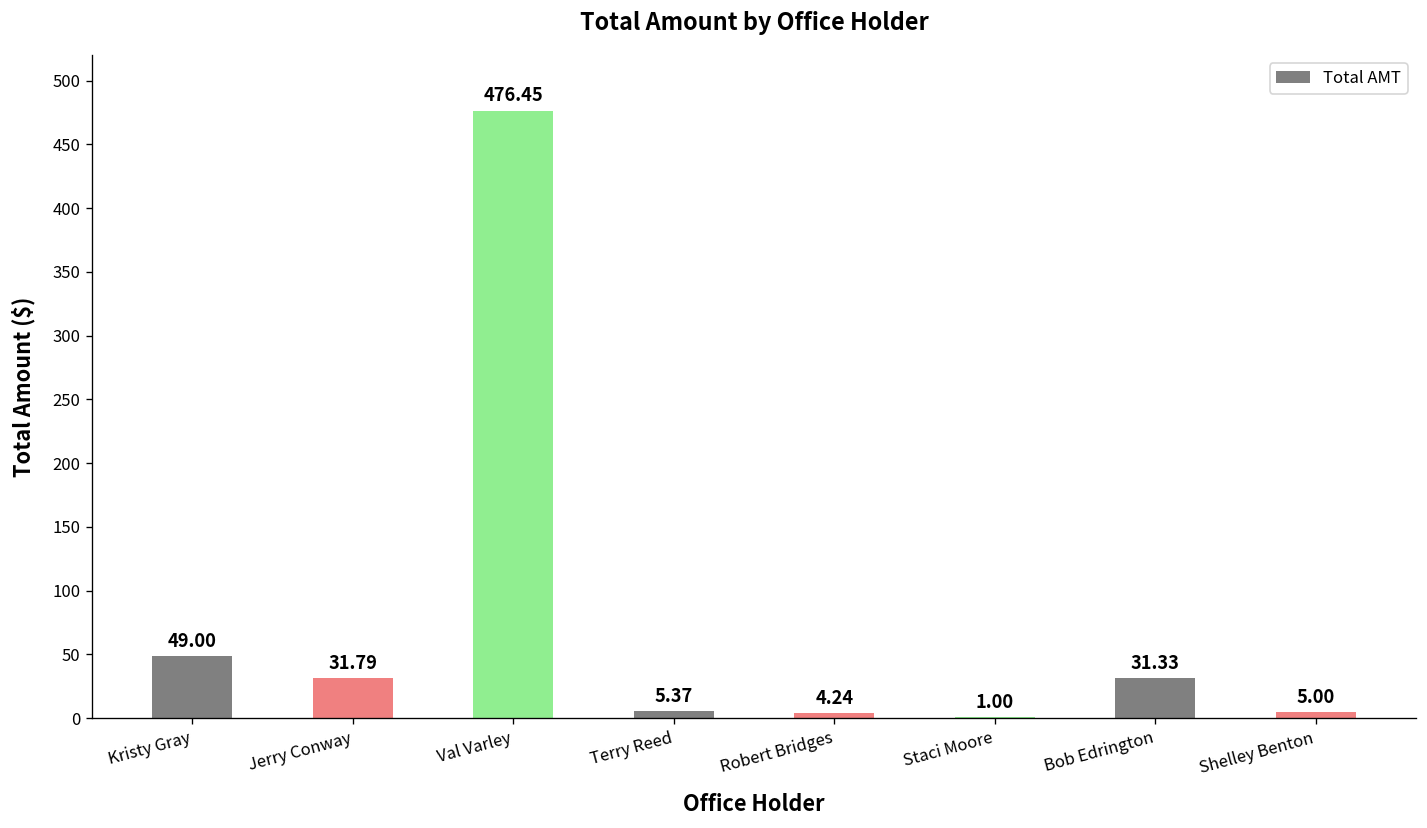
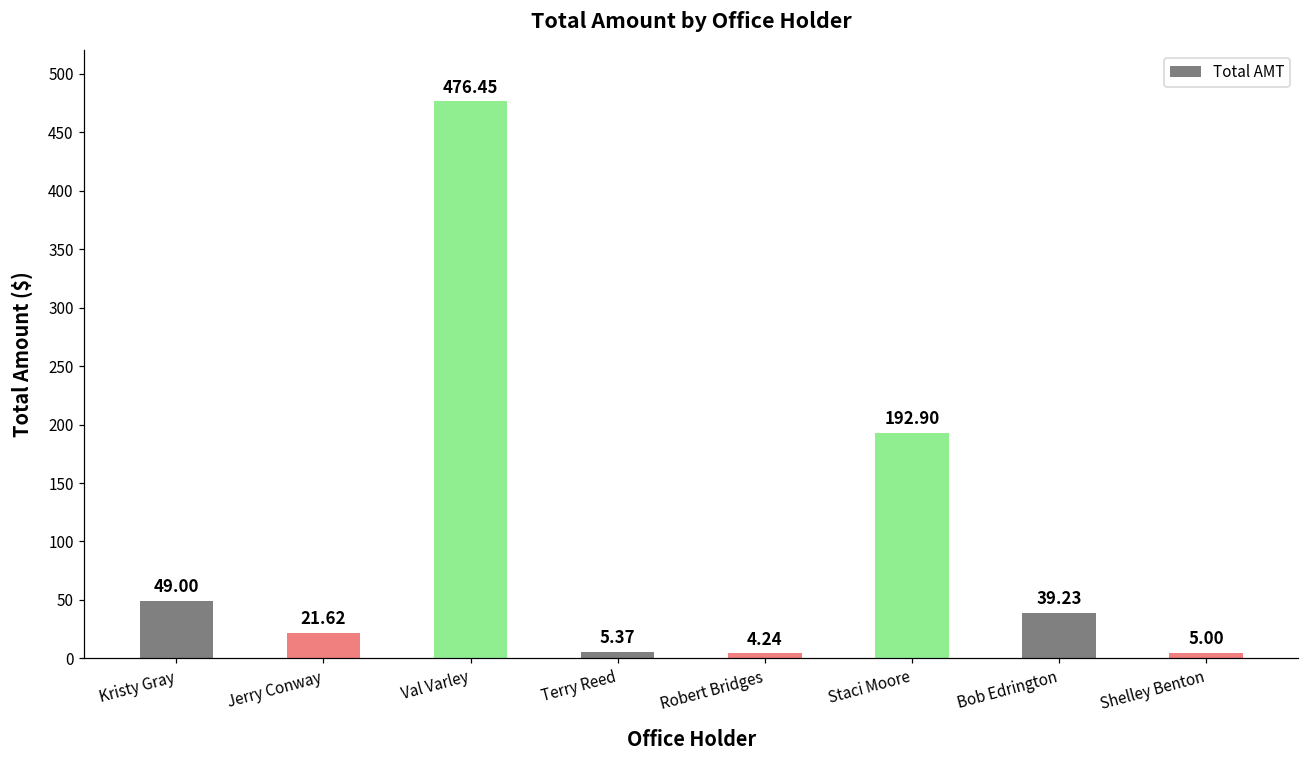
Jerry Conway: 31.79 -> 21.62
Staci Moore: 1.00 -> 192.90
Bob Edrington: 31.33 -> 39.23
